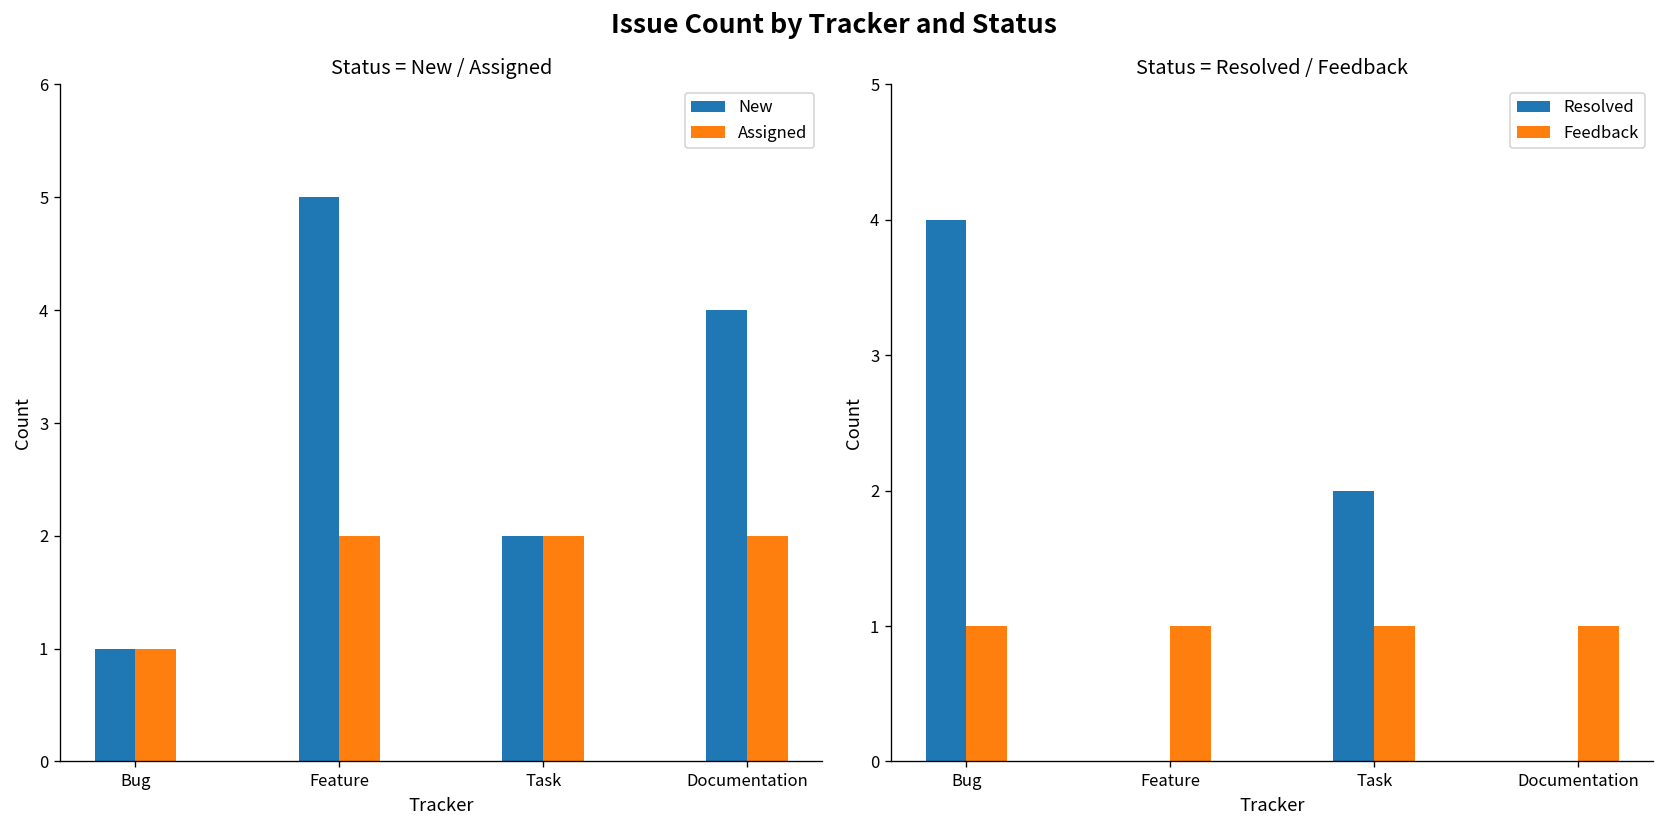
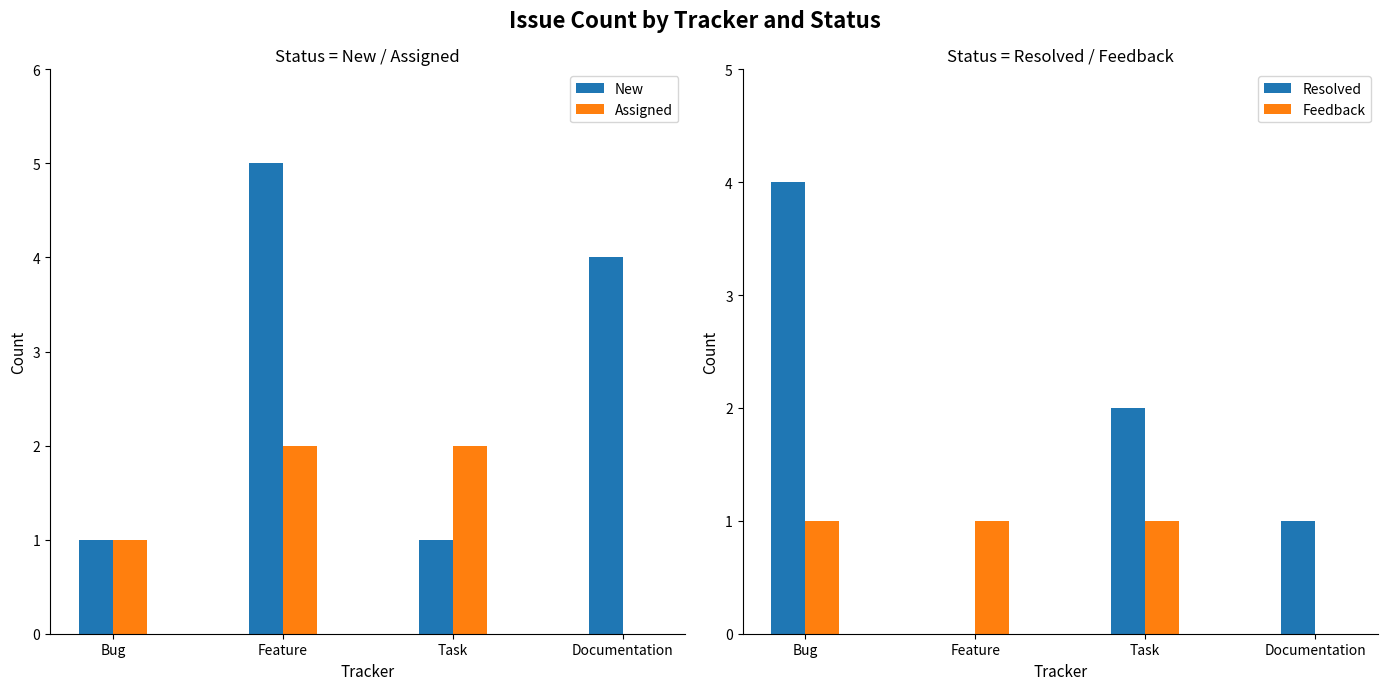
Status = New / Assigned, New, Task: 2 -> 1
Status = New / Assigned, Assigned, Documentation: 2 -> 0
Status = Resolved / Feedback, Resolved, Documentation: 0 -> 1
Status = Resolved / Feedback, Feedback, Documentation: 1 -> 0
